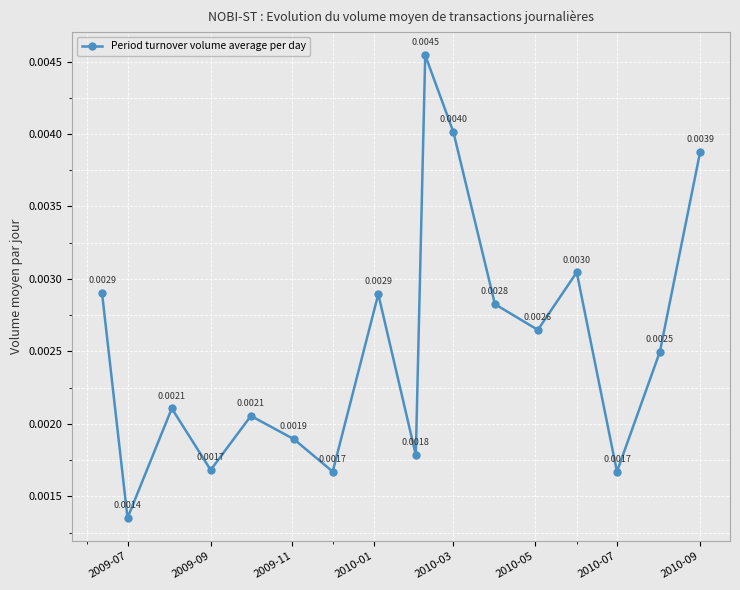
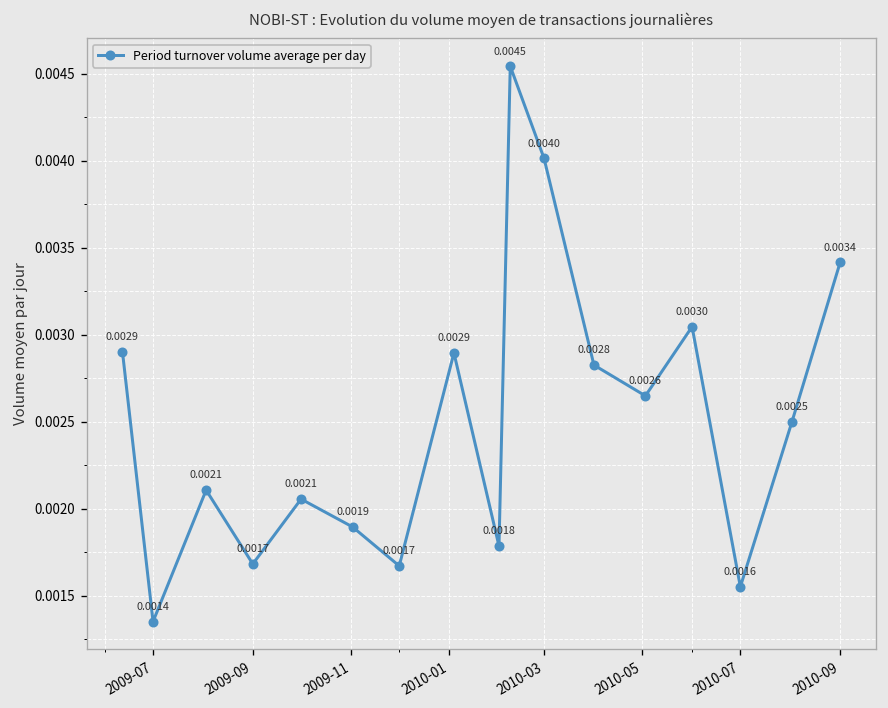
2010-07: 0.0017 -> 0.0016
2010-09: 0.0039 -> 0.0034
